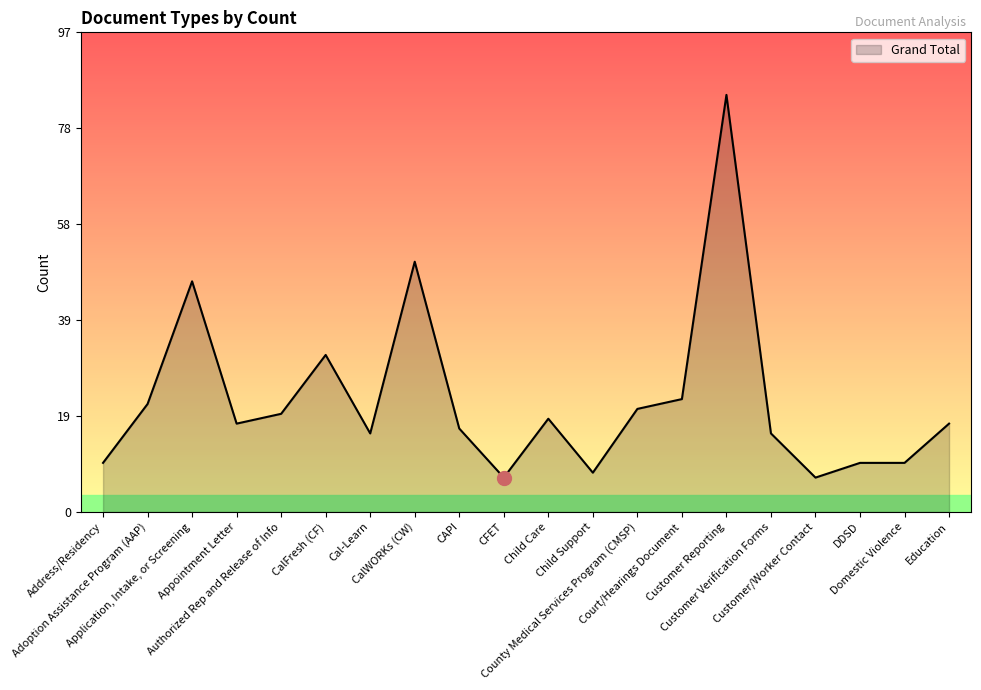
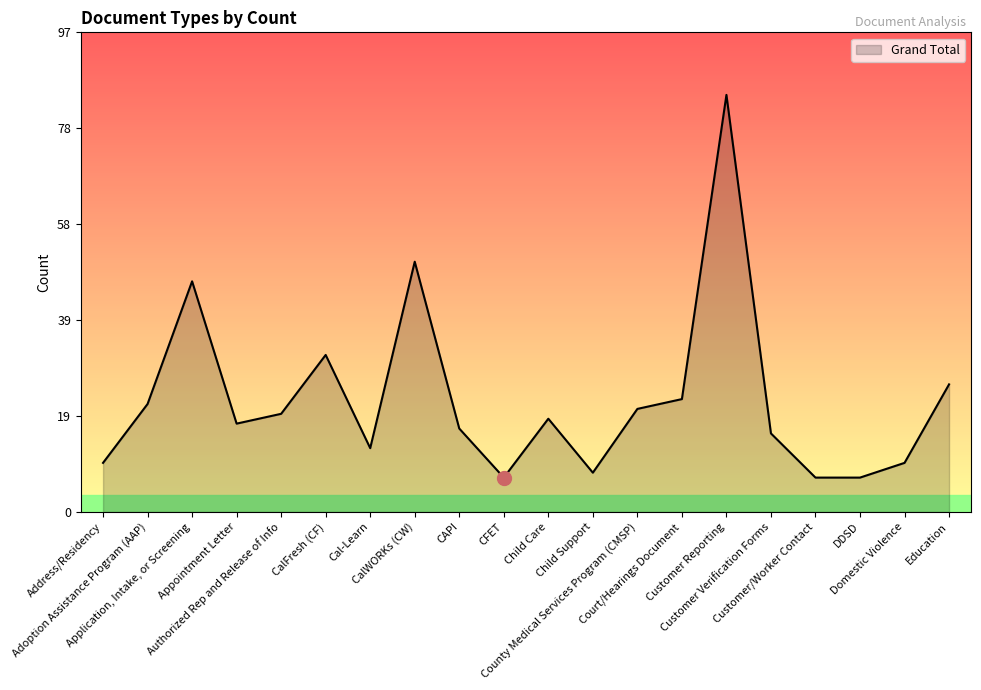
Grand Total, Cal-Learn: 16 -> 13
Grand Total, DDSD: 10 -> 7
Grand Total, Education: 18 -> 26
